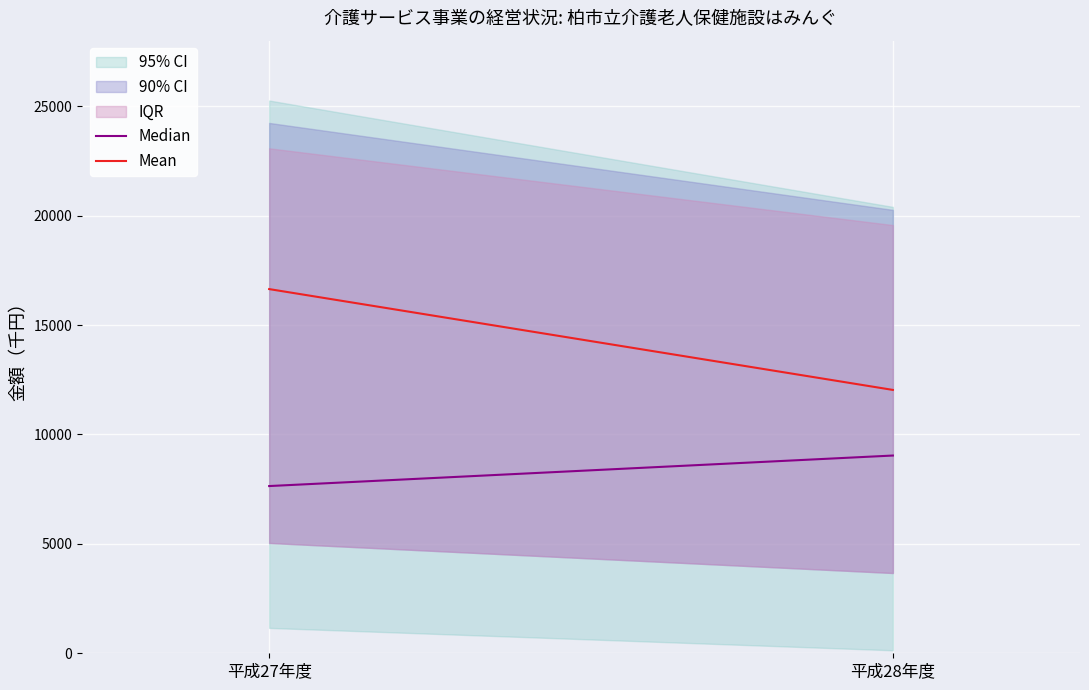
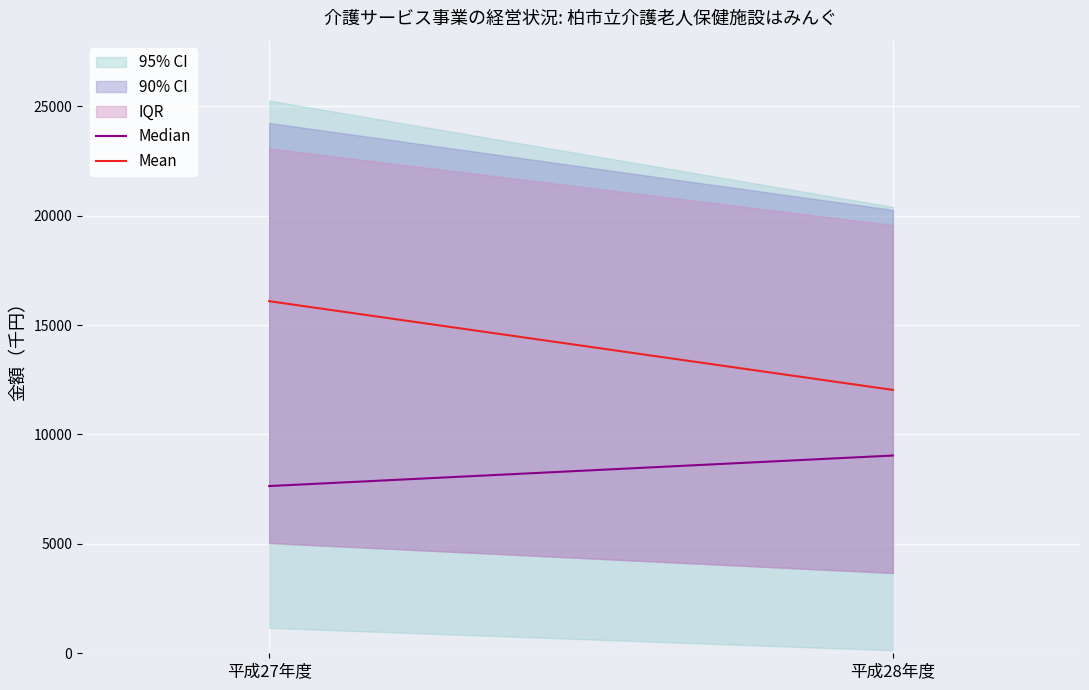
Mean, 平成27年度: 16600 -> 16100
